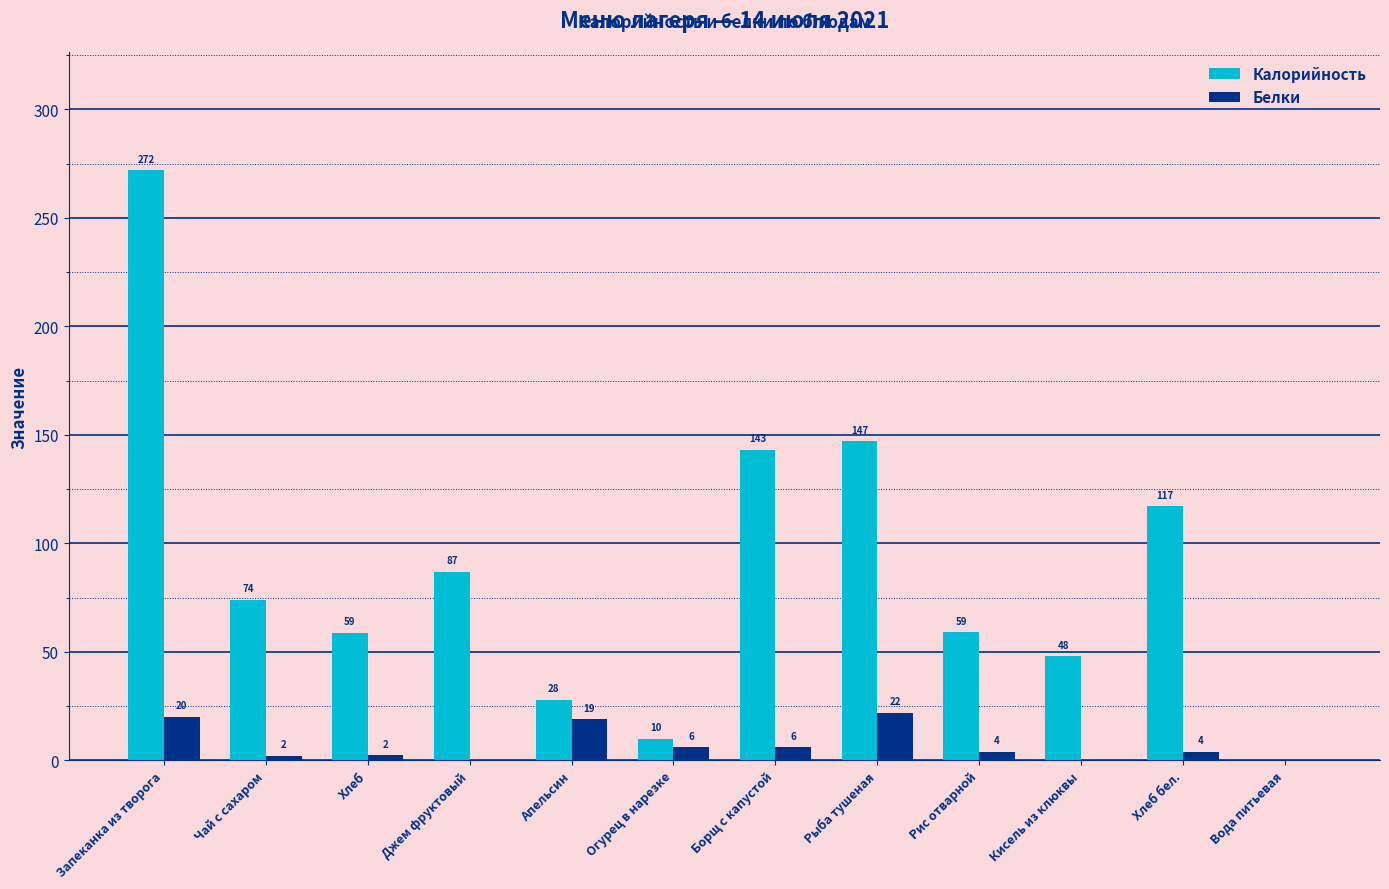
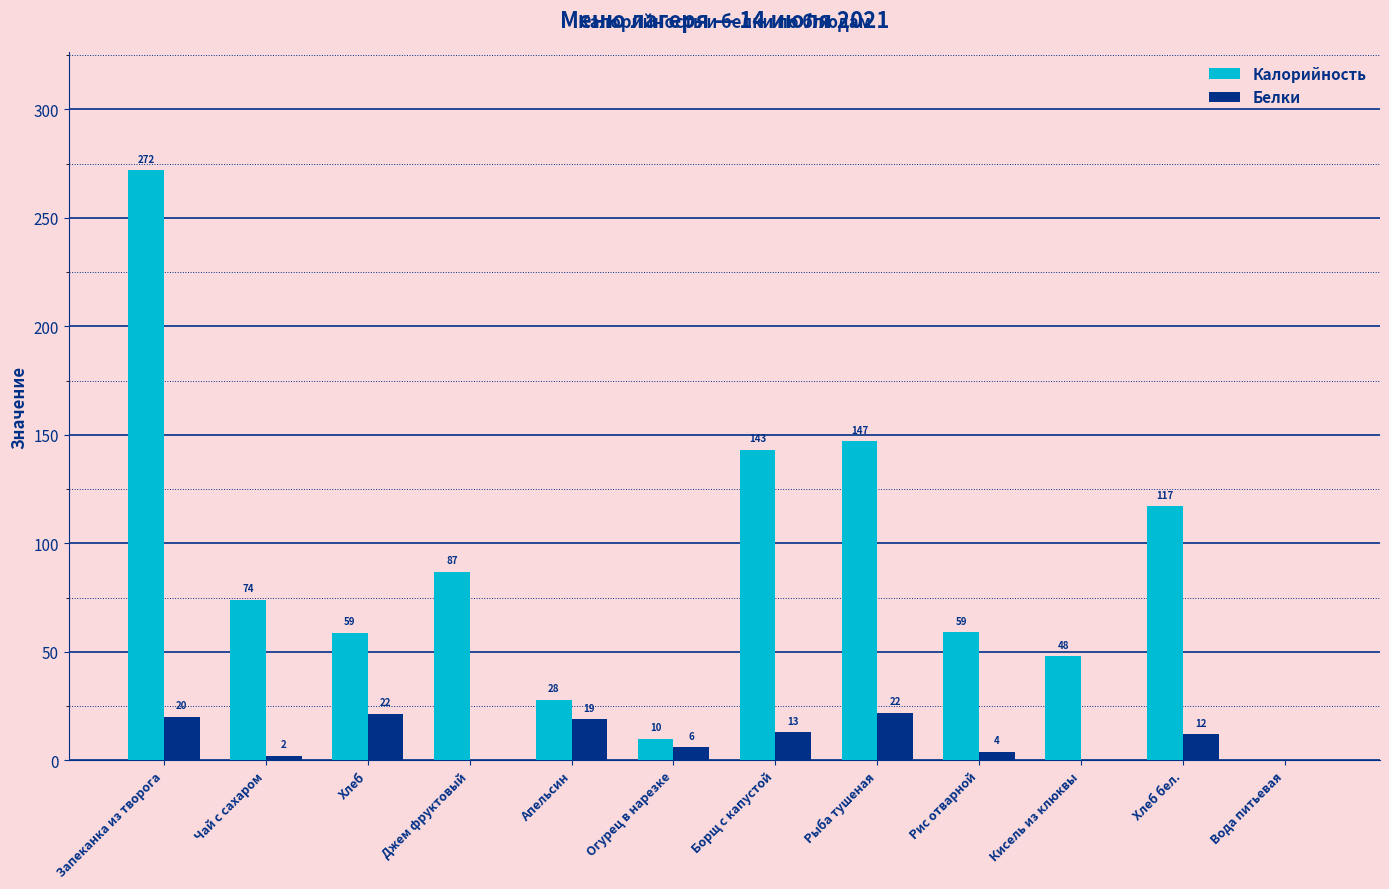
Белки, Хлеб: 2 -> 22
Белки, Борщ с капустой: 6 -> 13
Белки, Хлеб бел.: 4 -> 12
